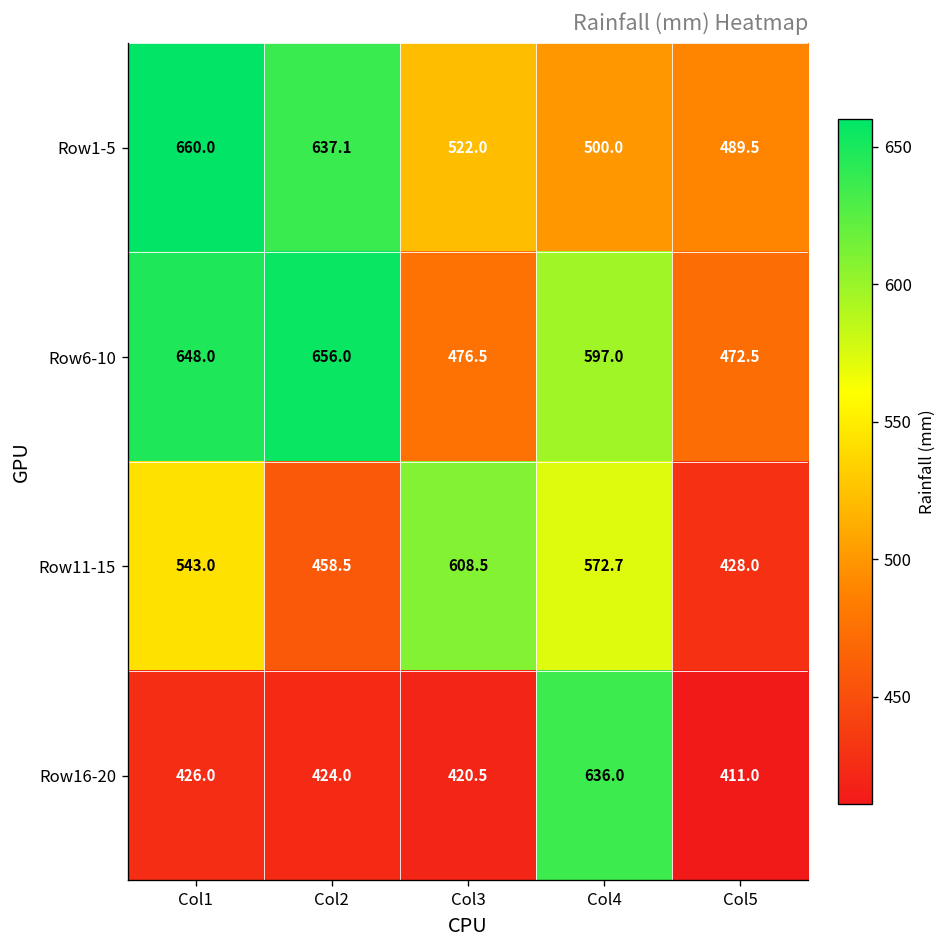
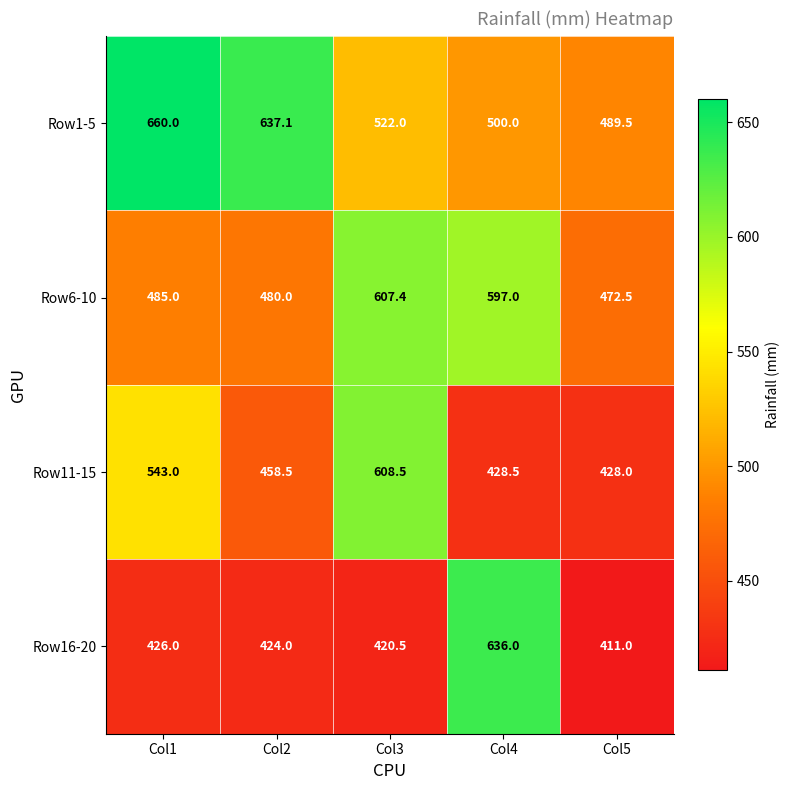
Row6-10, Col1: 648.0 -> 485.0
Row6-10, Col2: 656.0 -> 480.0
Row6-10, Col3: 476.5 -> 607.4
Row11-15, Col4: 572.7 -> 428.5
